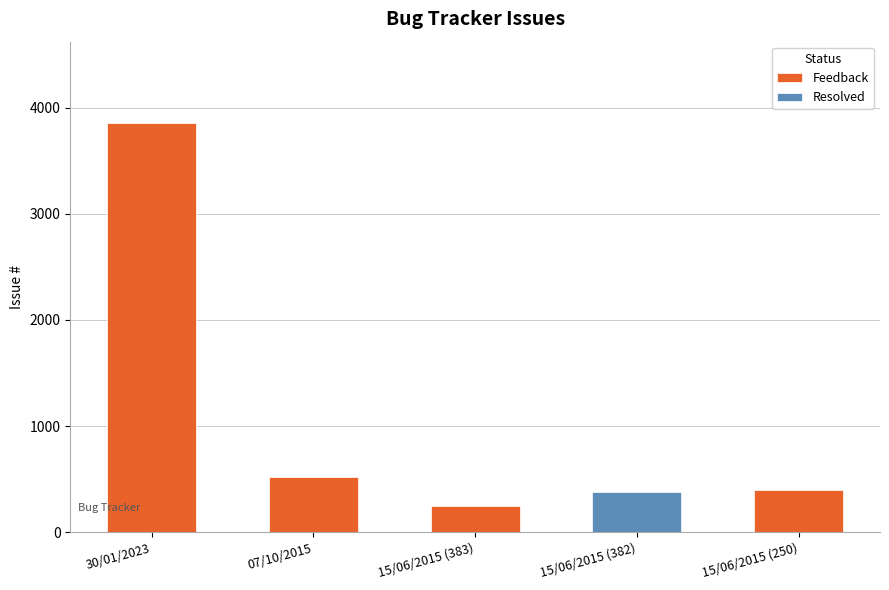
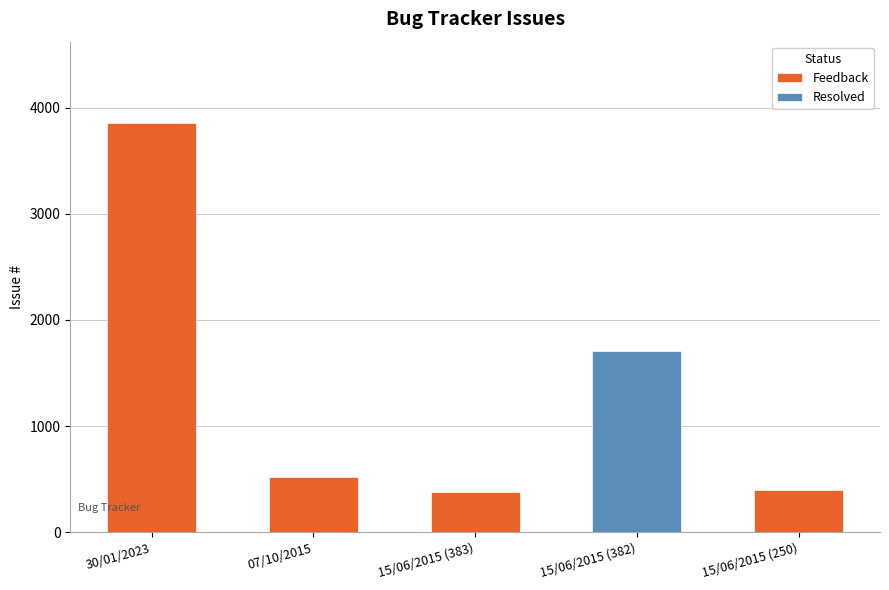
15/06/2015 (383): 250 -> 380
15/06/2015 (382): 380 -> 1710
